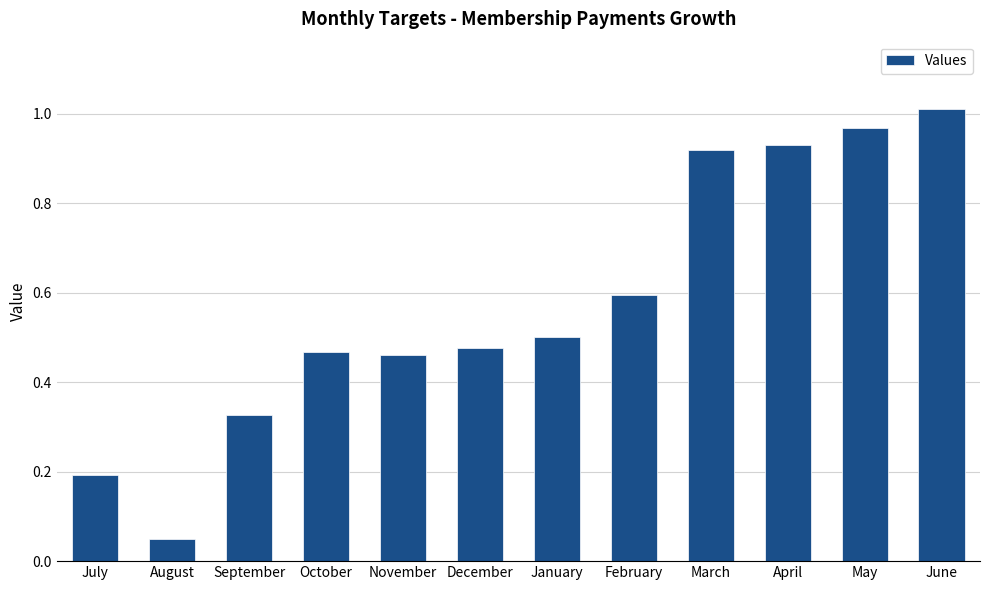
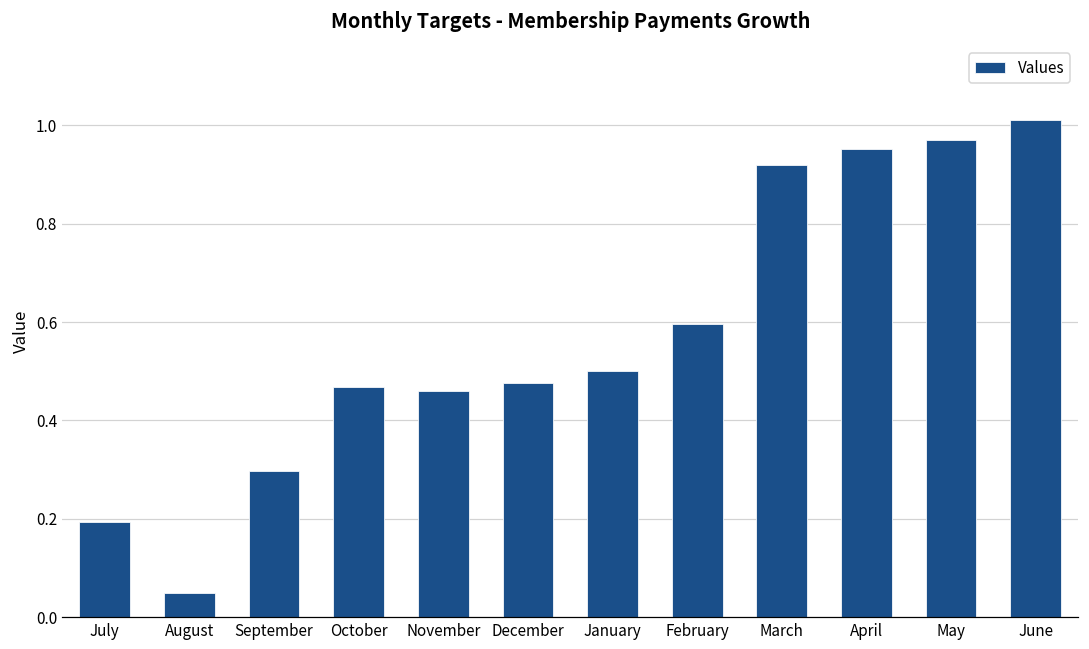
September: 0.33 -> 0.30
April: 0.93 -> 0.95
